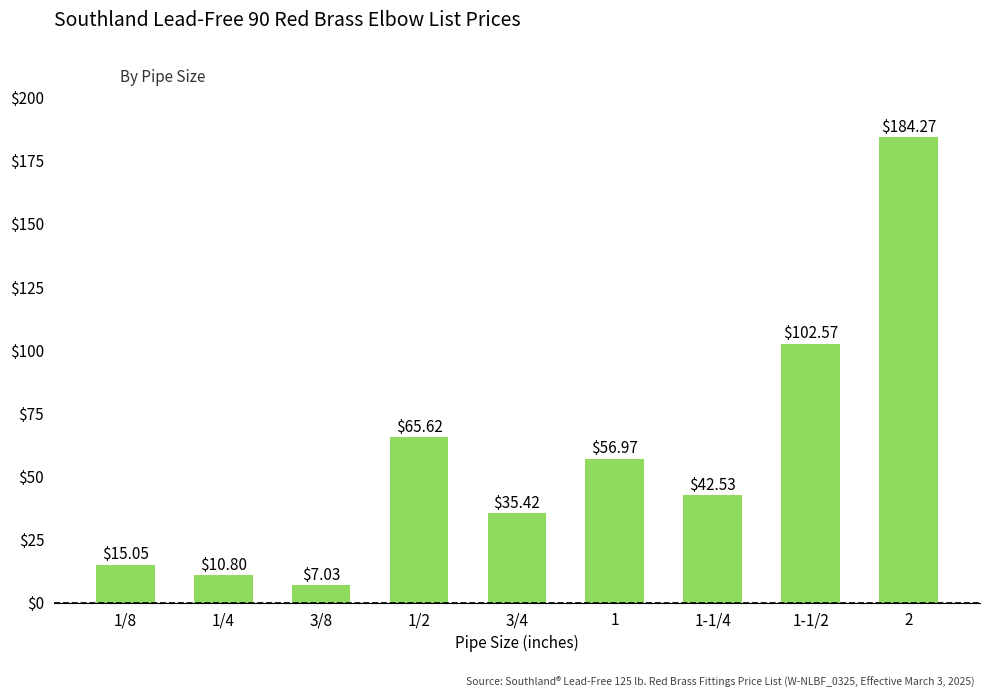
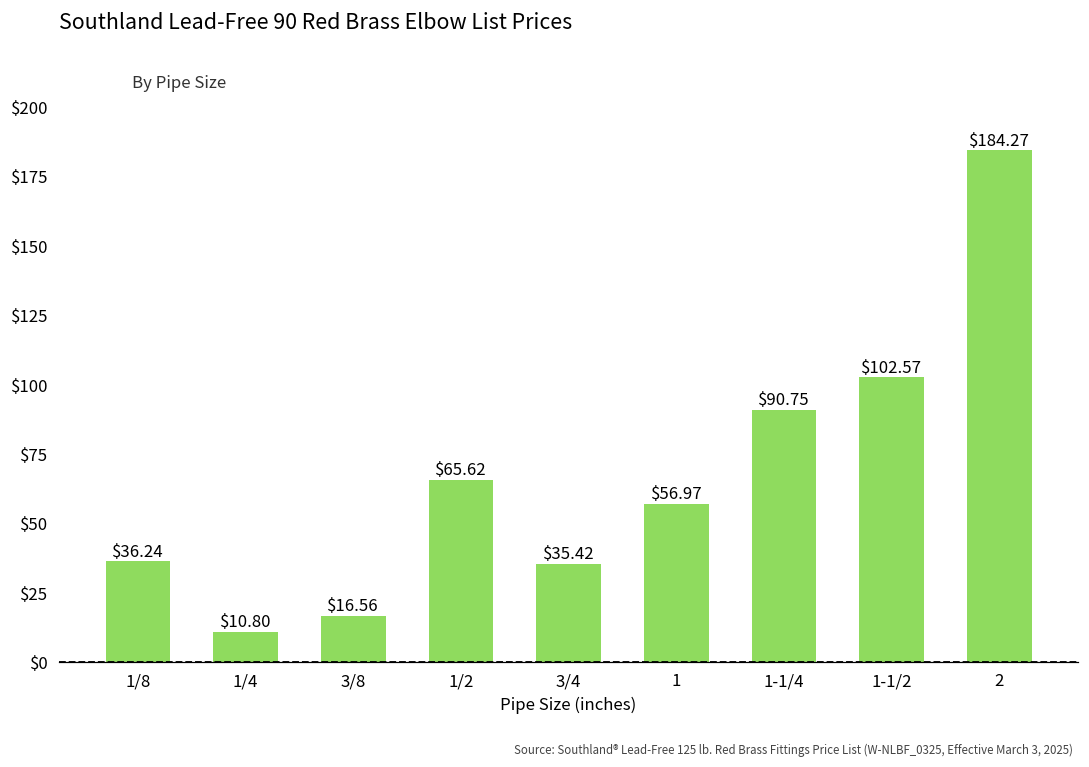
1/8: $15.05 -> $36.24
3/8: $7.03 -> $16.56
1-1/4: $42.53 -> $90.75
